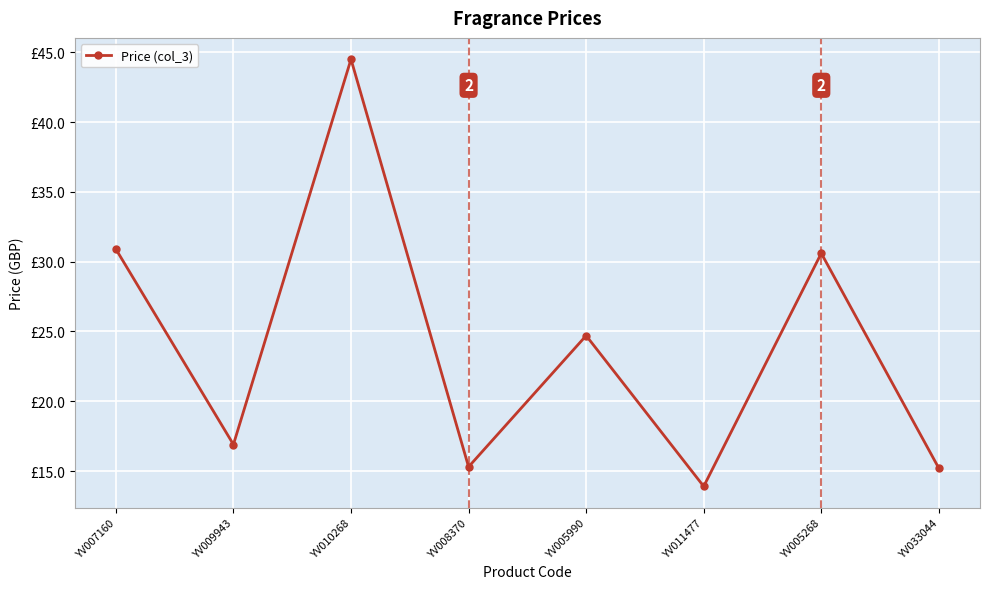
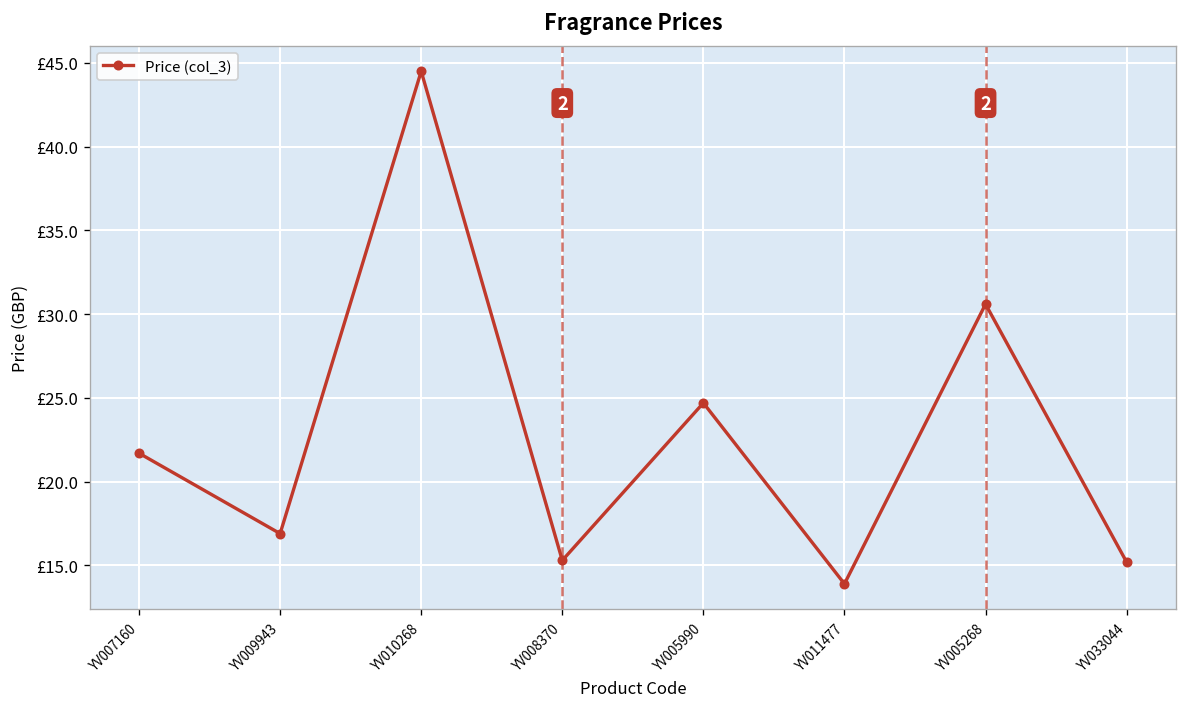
YV007160: £30.9 -> £21.7
